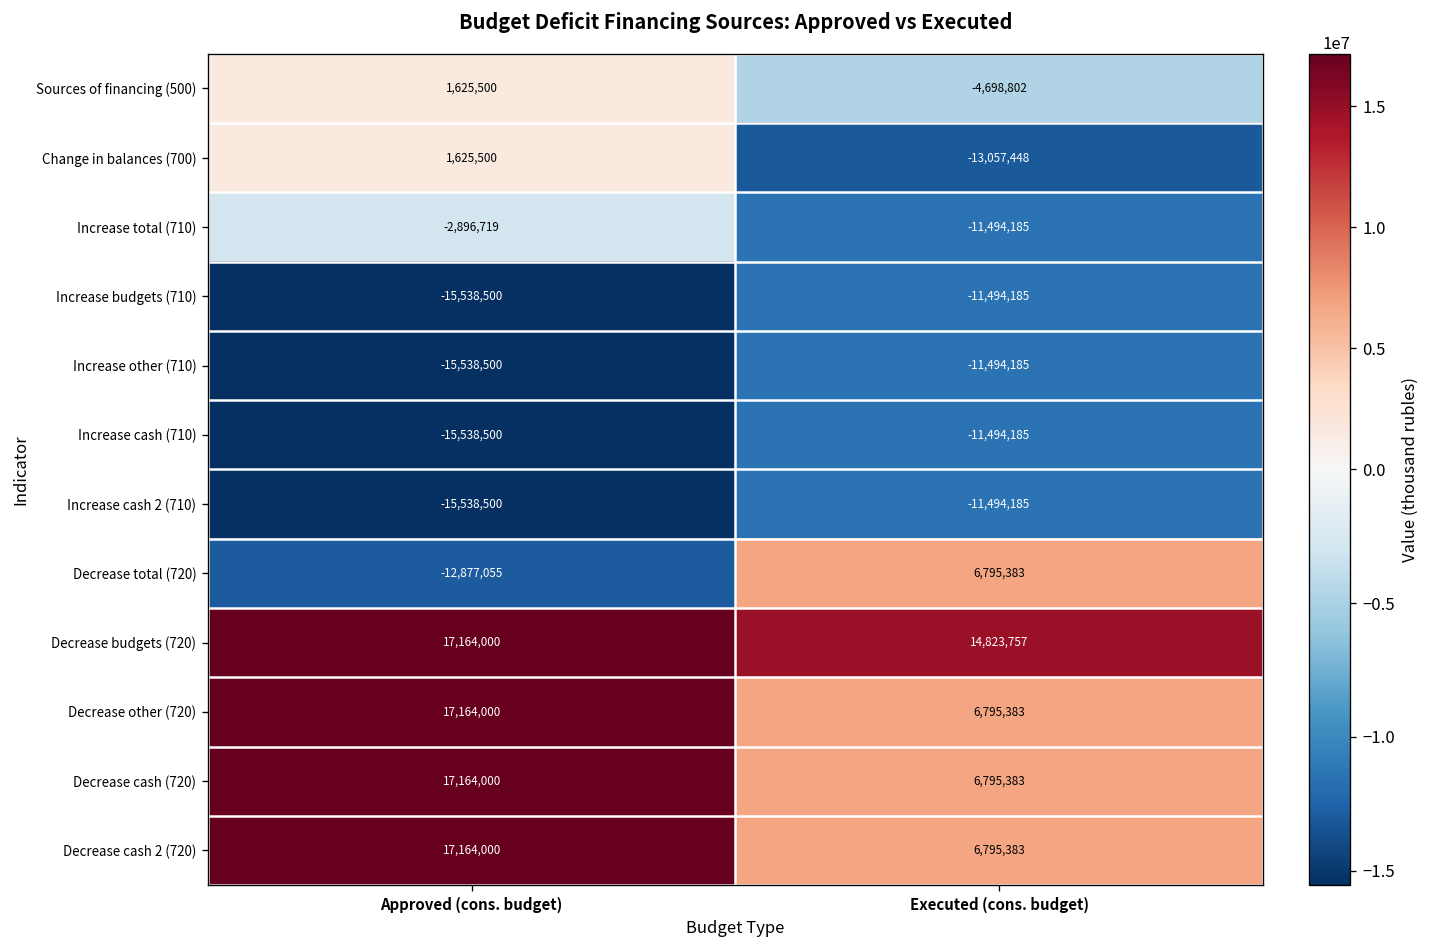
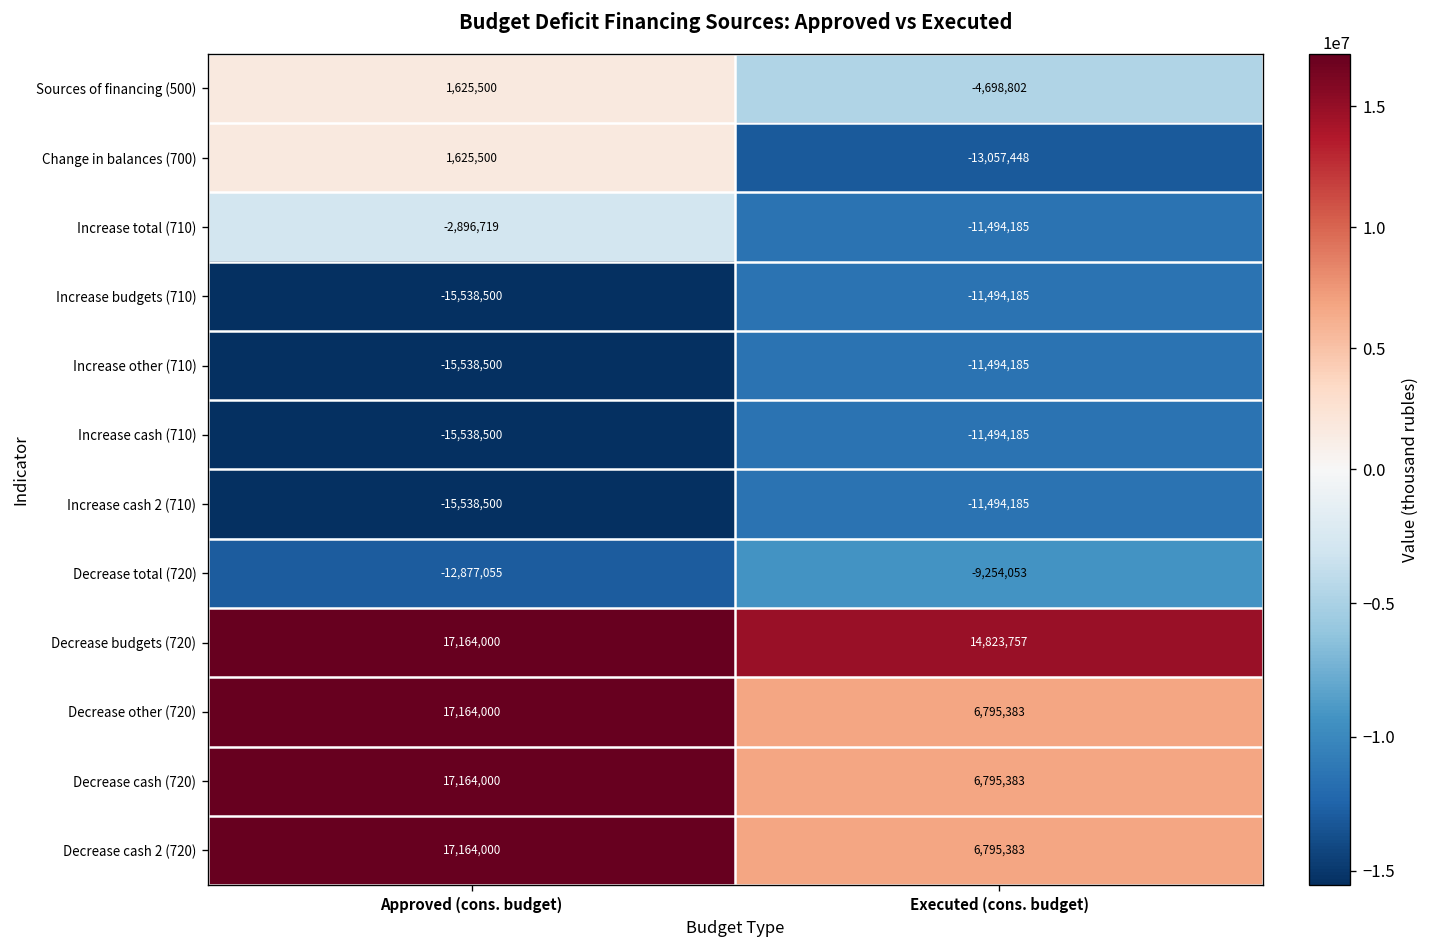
Decrease total (720), Executed (cons. budget): 6,795,383 -> -9,254,053
